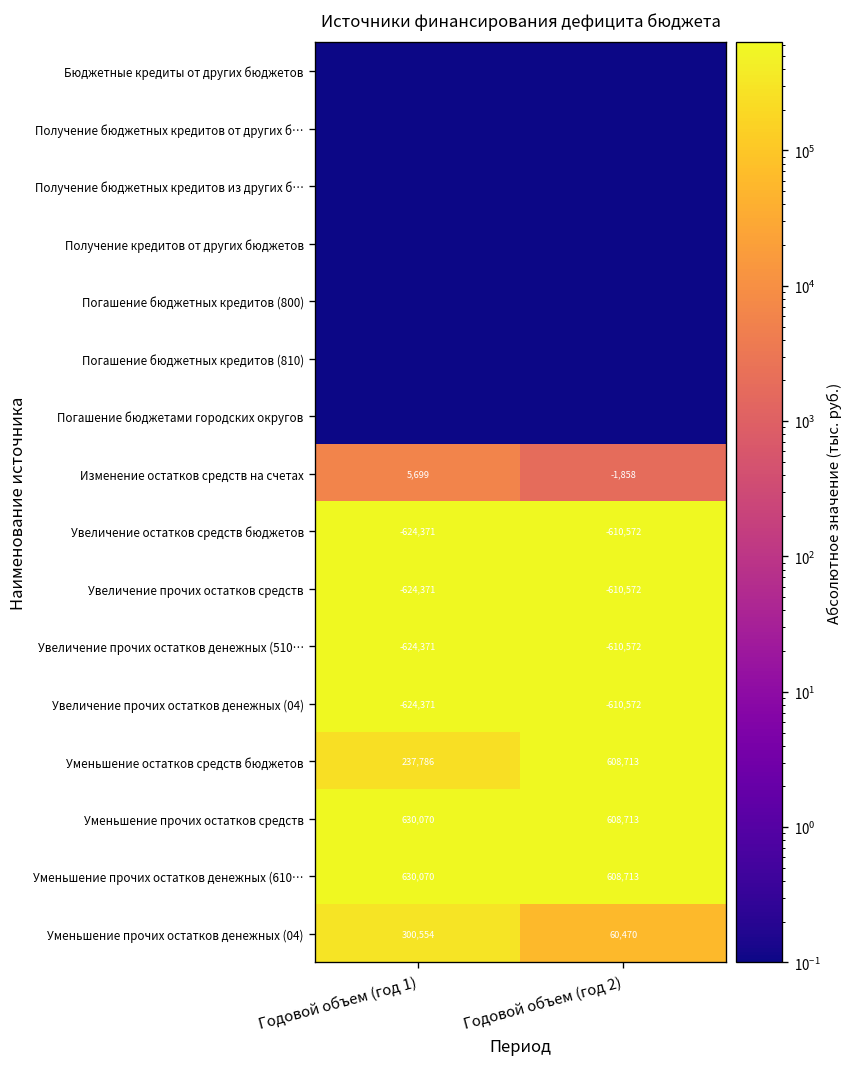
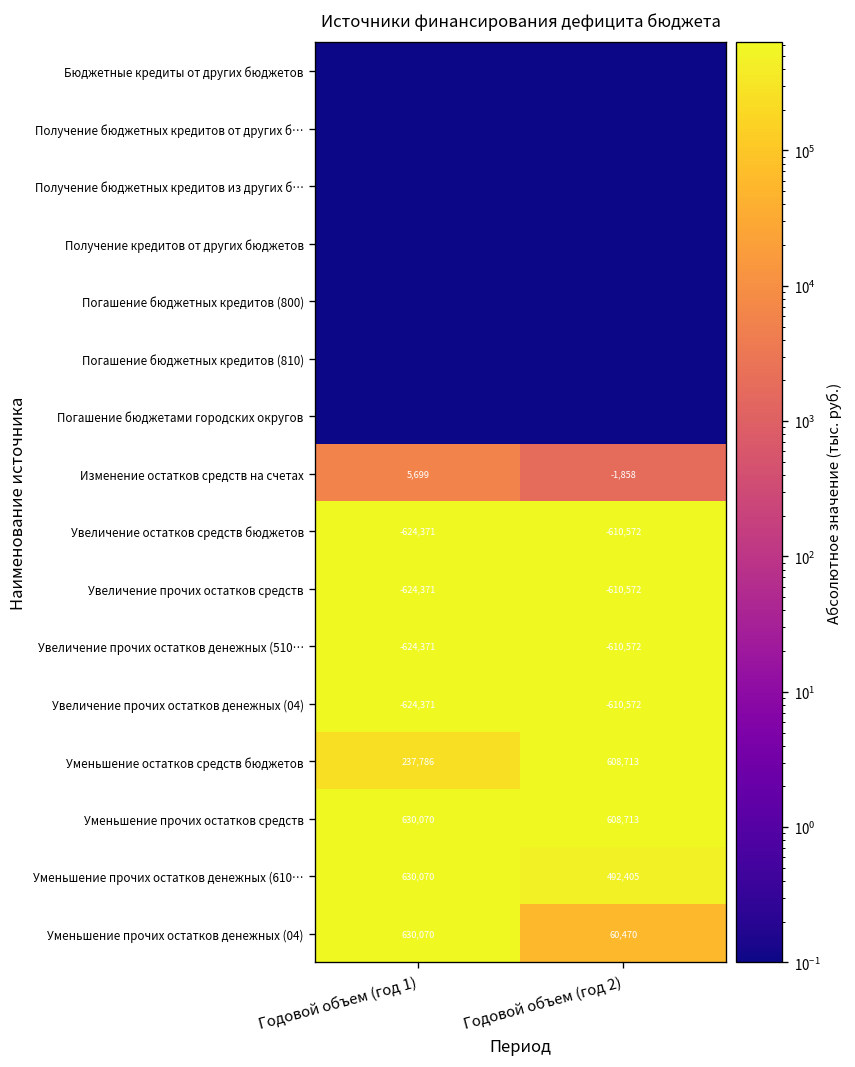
Уменьшение прочих остатков денежных (610…, Годовой объем (год 2): 608,713 -> 492,405
Уменьшение прочих остатков денежных (04), Годовой объем (год 1): 300,554 -> 630,070
